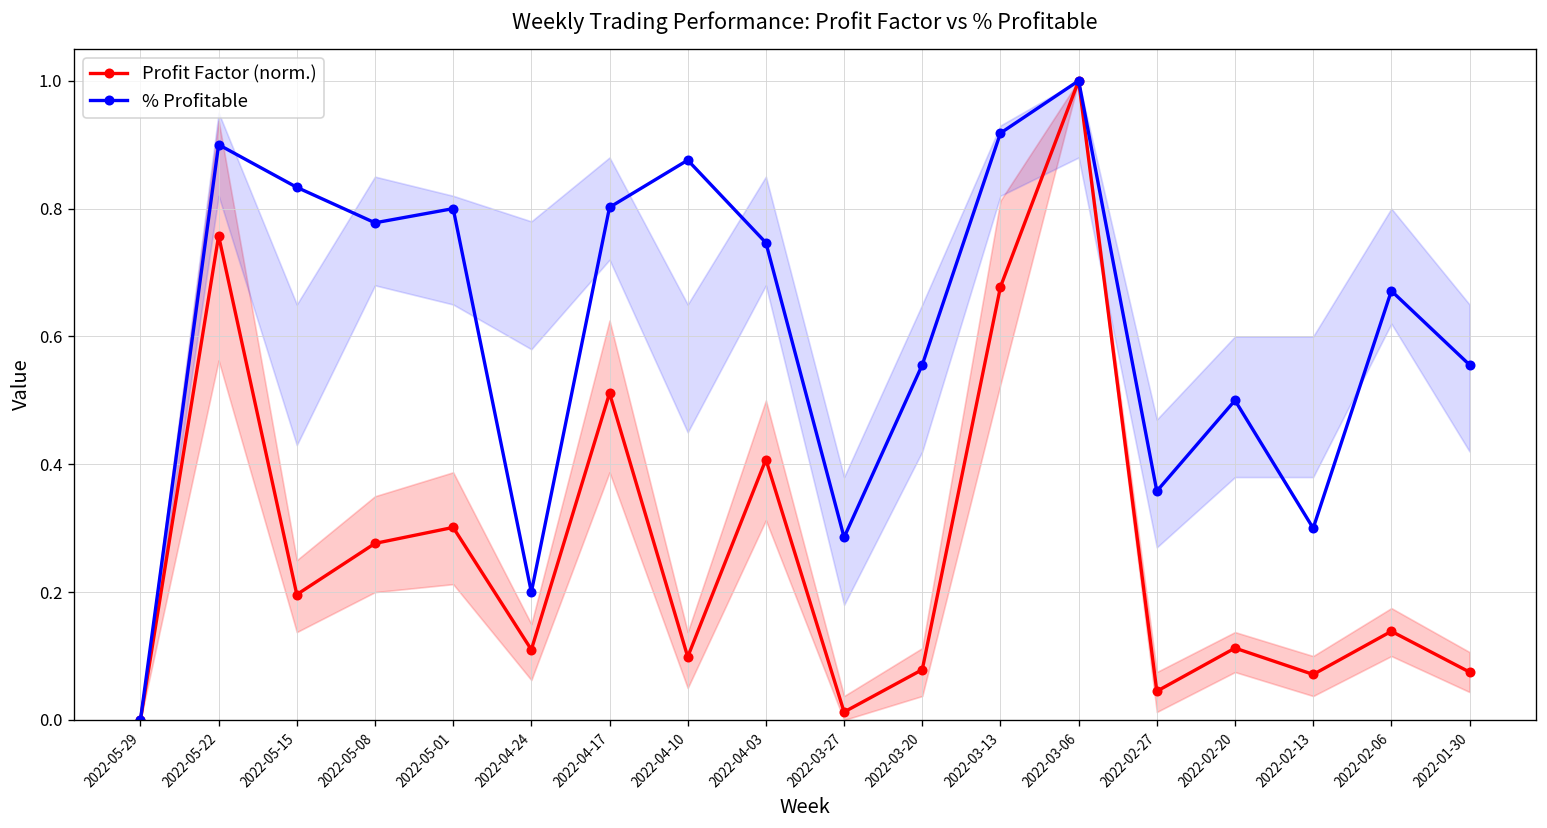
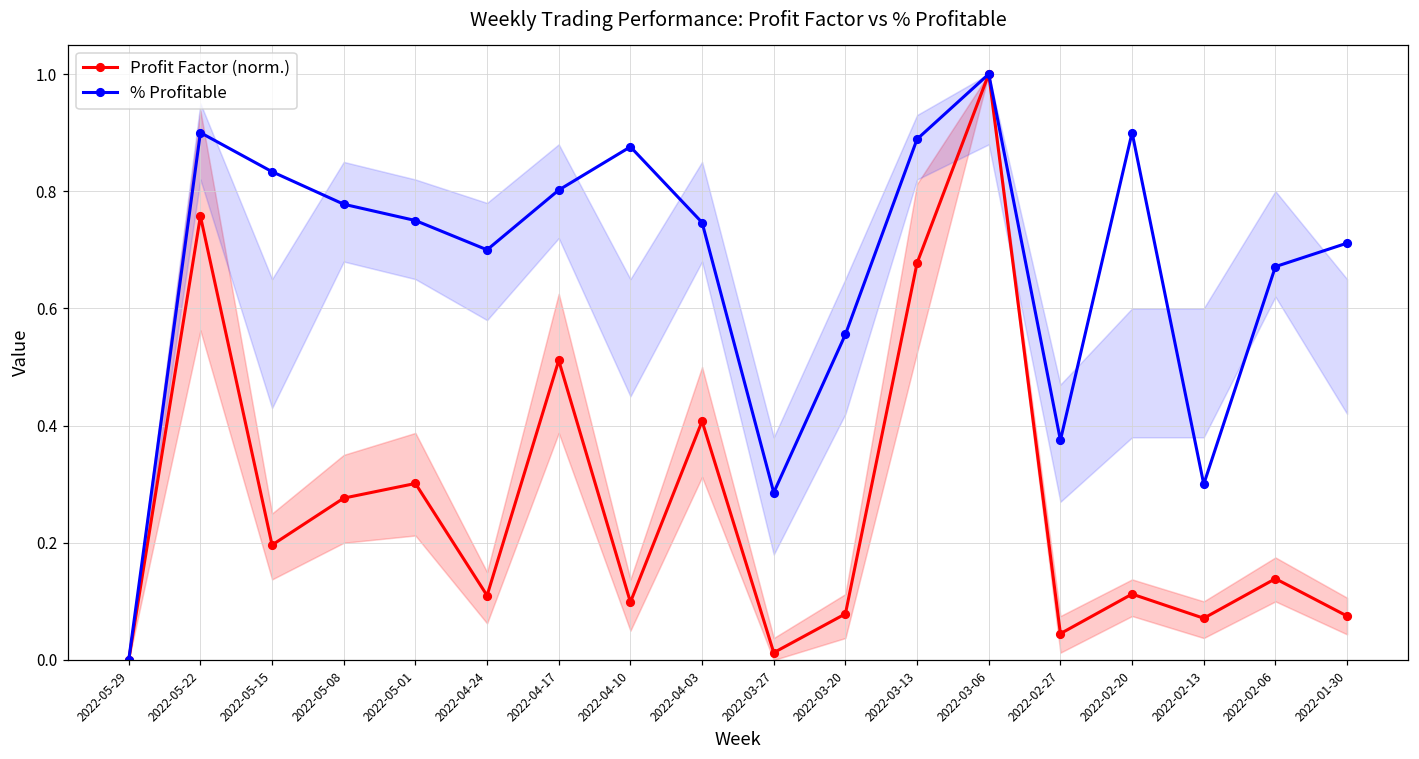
% Profitable, 2022-05-01: 0.80 -> 0.75
% Profitable, 2022-04-24: 0.2 -> 0.7
% Profitable, 2022-03-13: 0.92 -> 0.89
% Profitable, 2022-02-27: 0.36 -> 0.38
% Profitable, 2022-02-20: 0.5 -> 0.9
% Profitable, 2022-01-30: 0.56 -> 0.71
